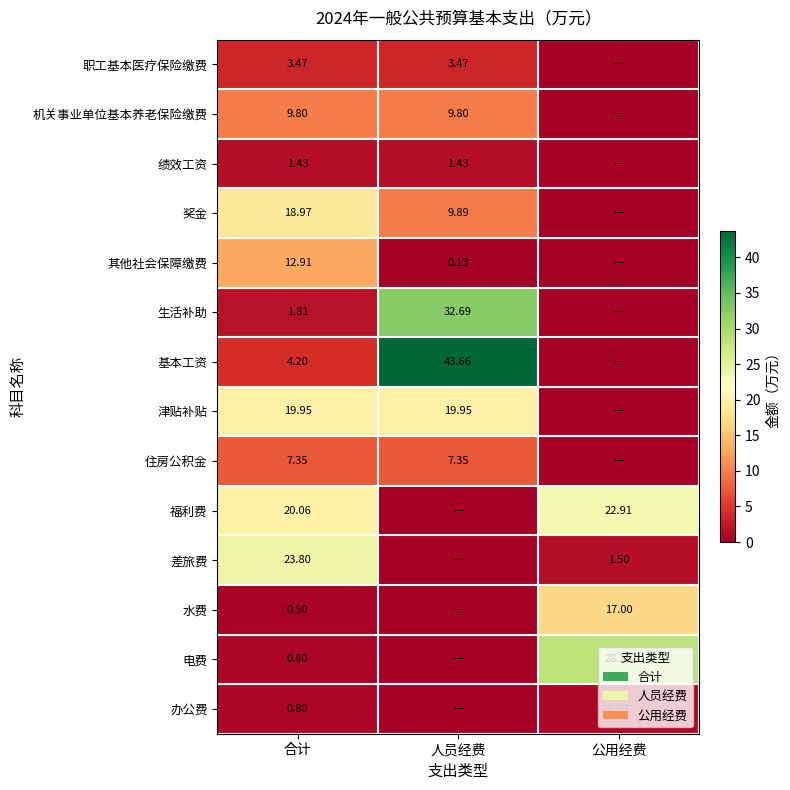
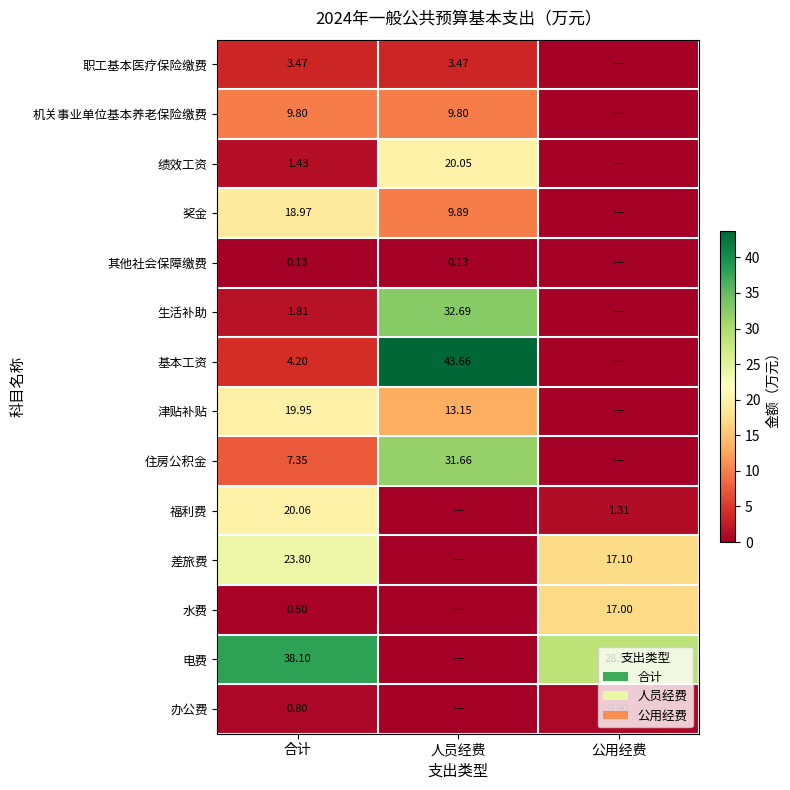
绩效工资, 人员经费: 1.43 -> 20.05
其他社会保障缴费, 合计: 12.91 -> 0.13
津贴补贴, 人员经费: 19.95 -> 13.15
住房公积金, 人员经费: 7.35 -> 31.66
福利费, 公用经费: 22.91 -> 1.31
差旅费, 公用经费: 1.50 -> 17.10
电费, 合计: 0.80 -> 38.10
